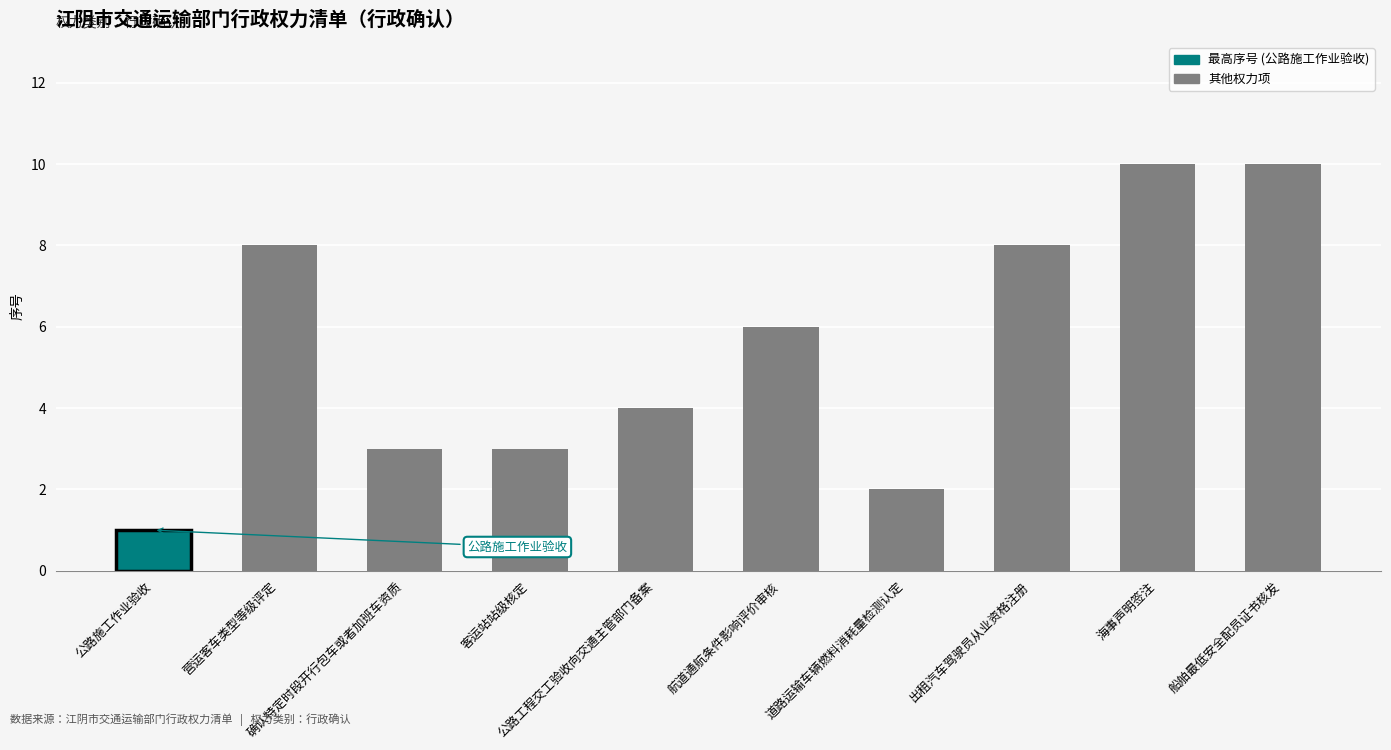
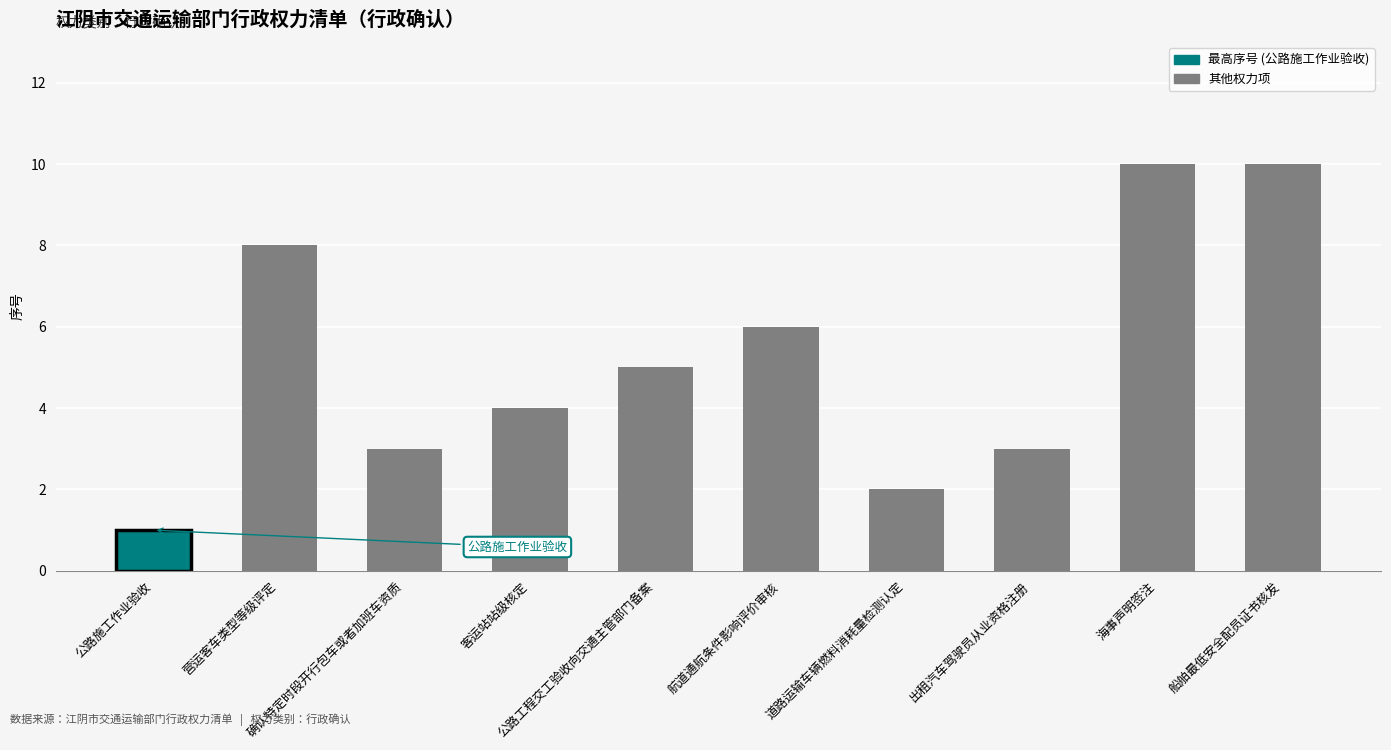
客运站站级核定: 3 -> 4
公路工程交工验收向交通主管部门备案: 4 -> 5
出租汽车驾驶员从业资格注册: 8 -> 3
